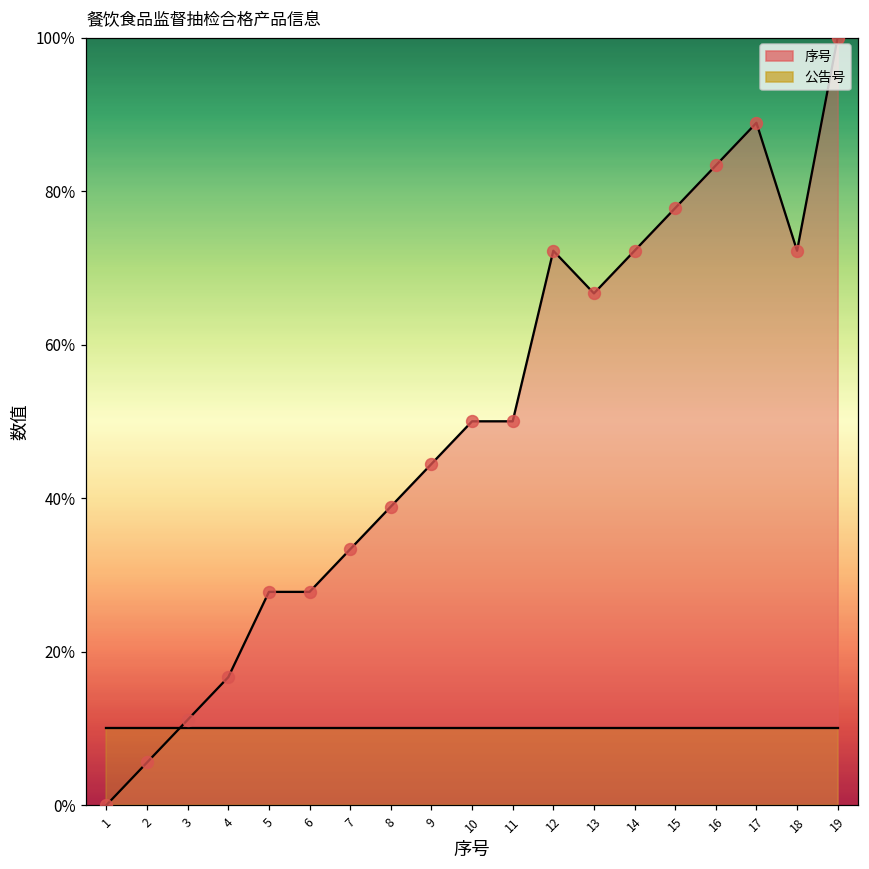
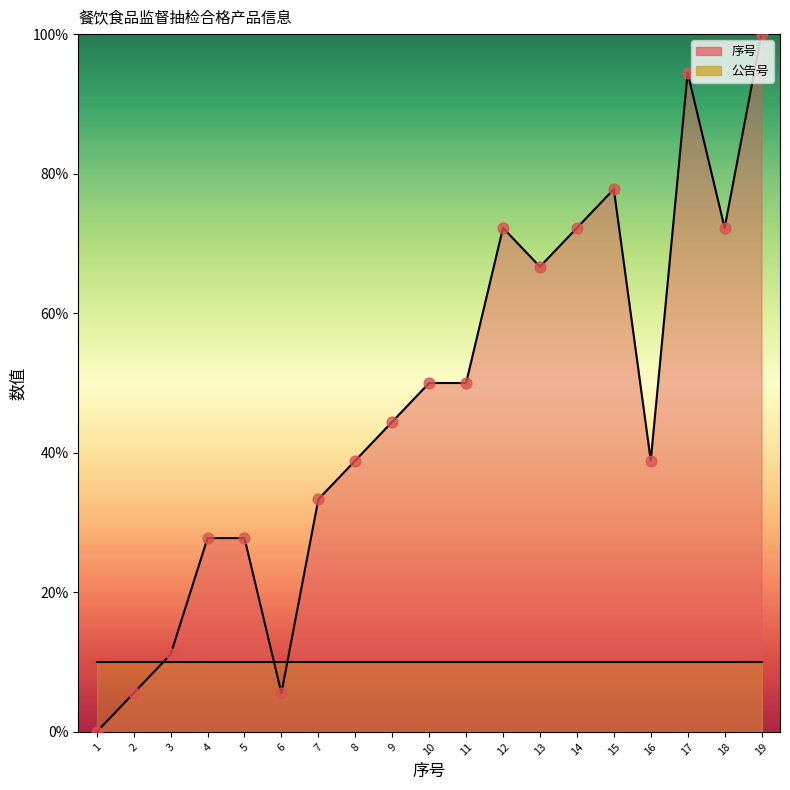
序号, 4: 17% -> 28%
序号, 6: 28% -> 6%
序号, 16: 83% -> 39%
序号, 17: 89% -> 94%
